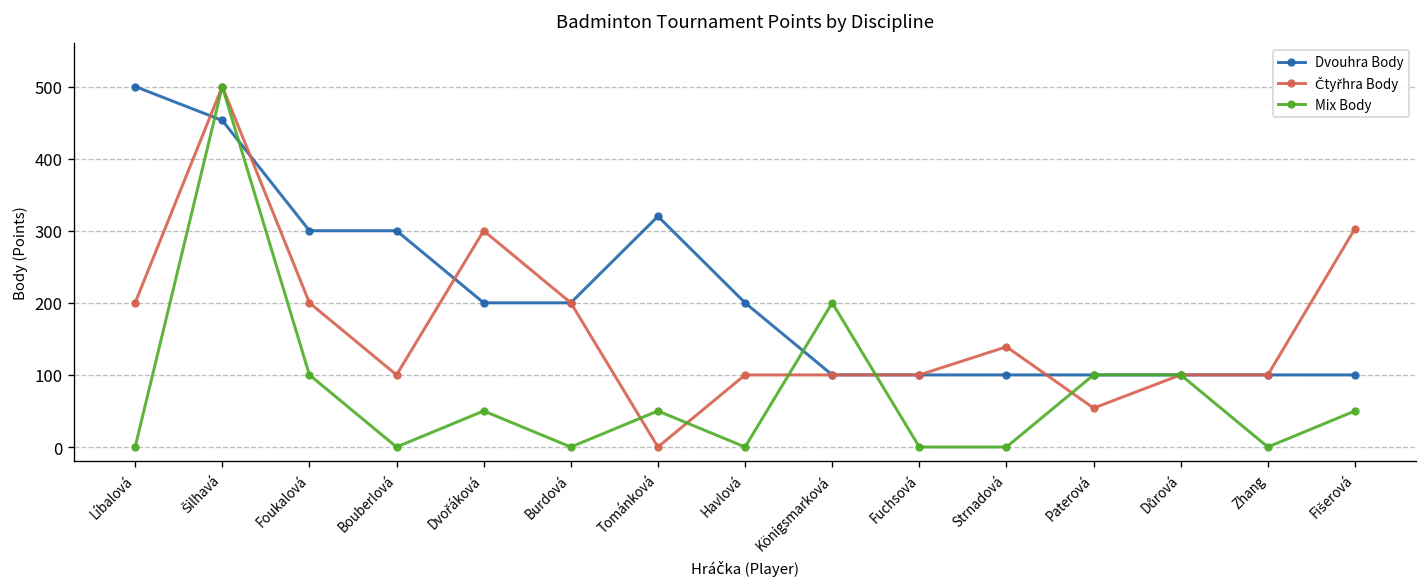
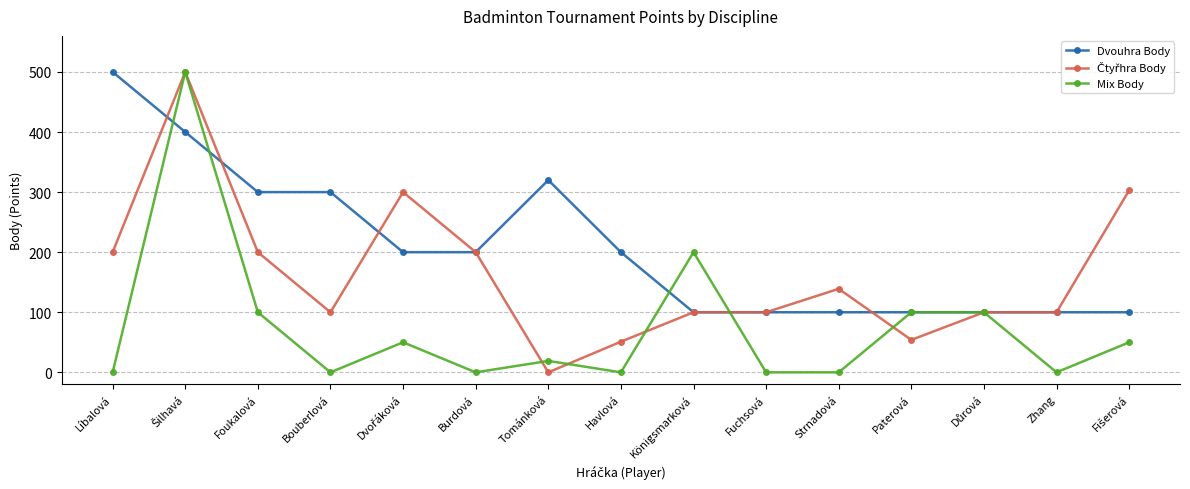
Dvouhra Body, Šilhavá: 450 -> 400
Mix Body, Tománková: 50 -> 20
Čtyřhra Body, Havlová: 100 -> 50
